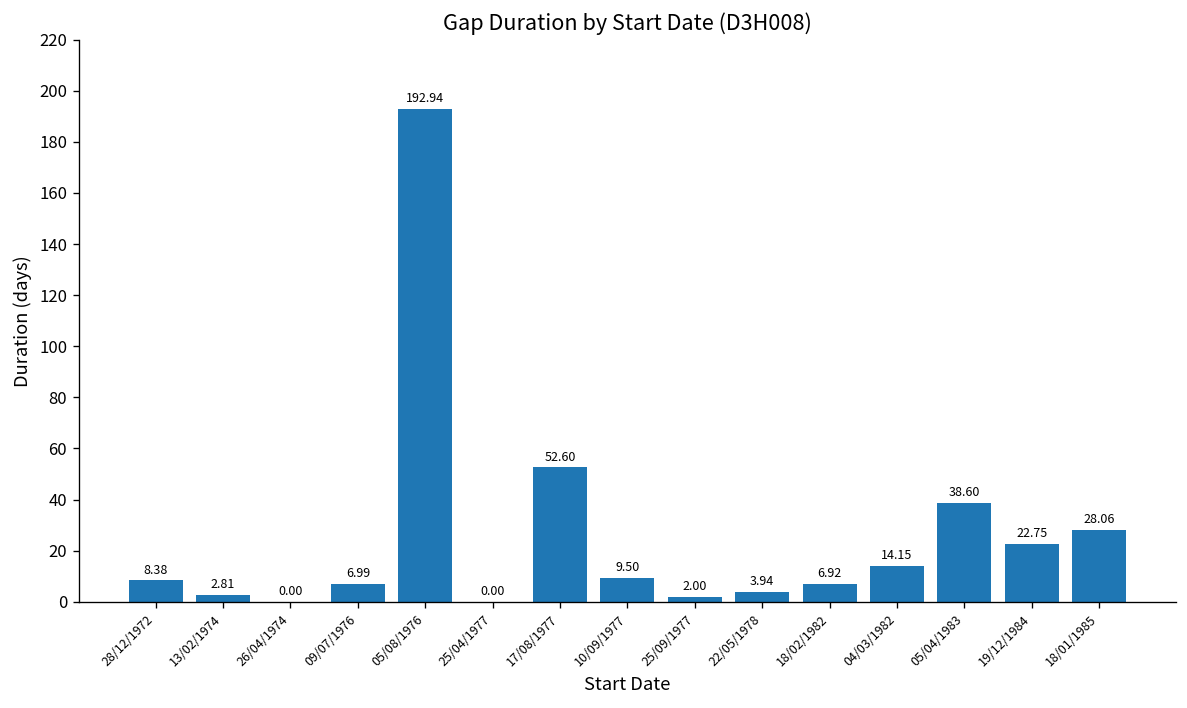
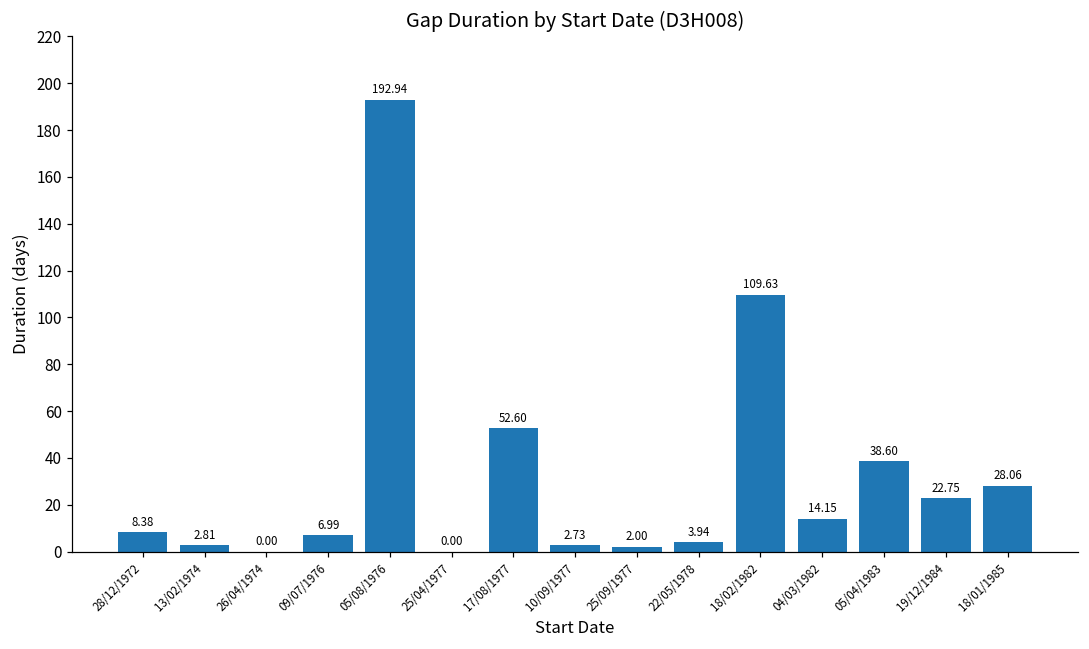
10/09/1977: 9.50 -> 2.73
18/02/1982: 6.92 -> 109.63
